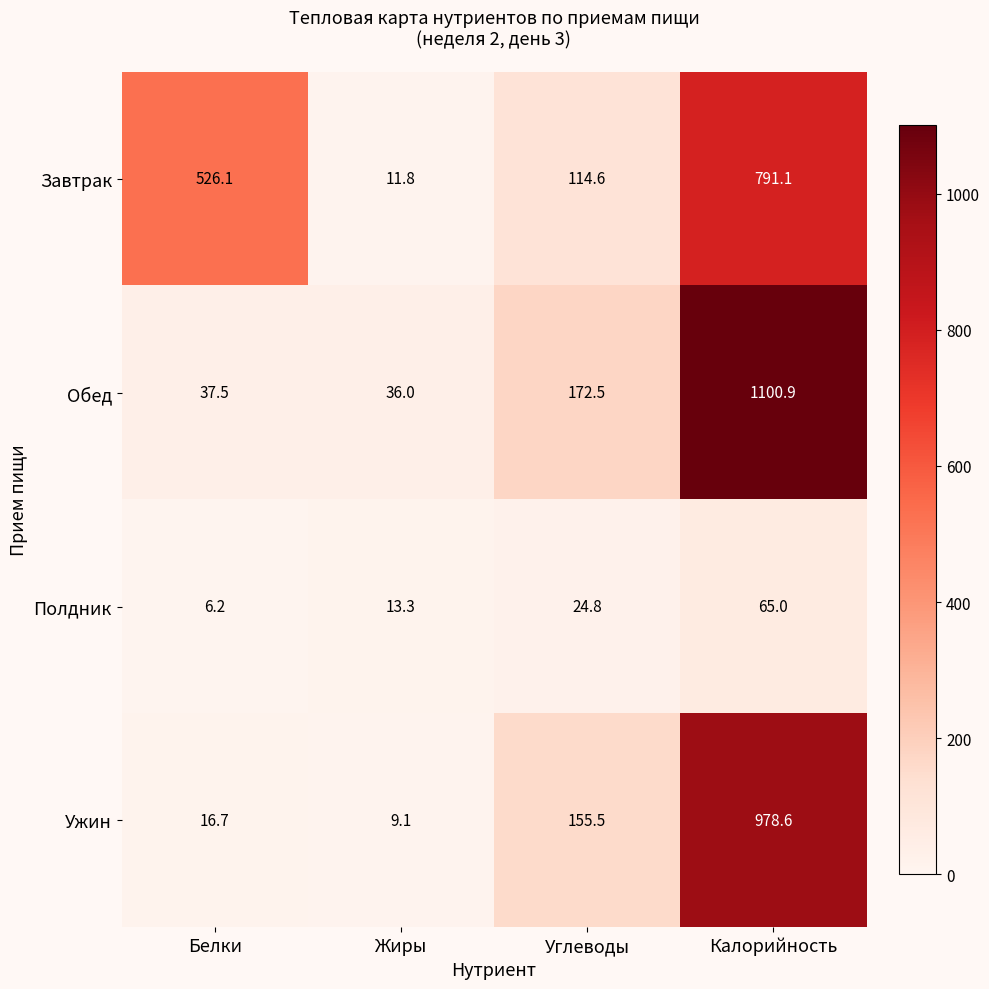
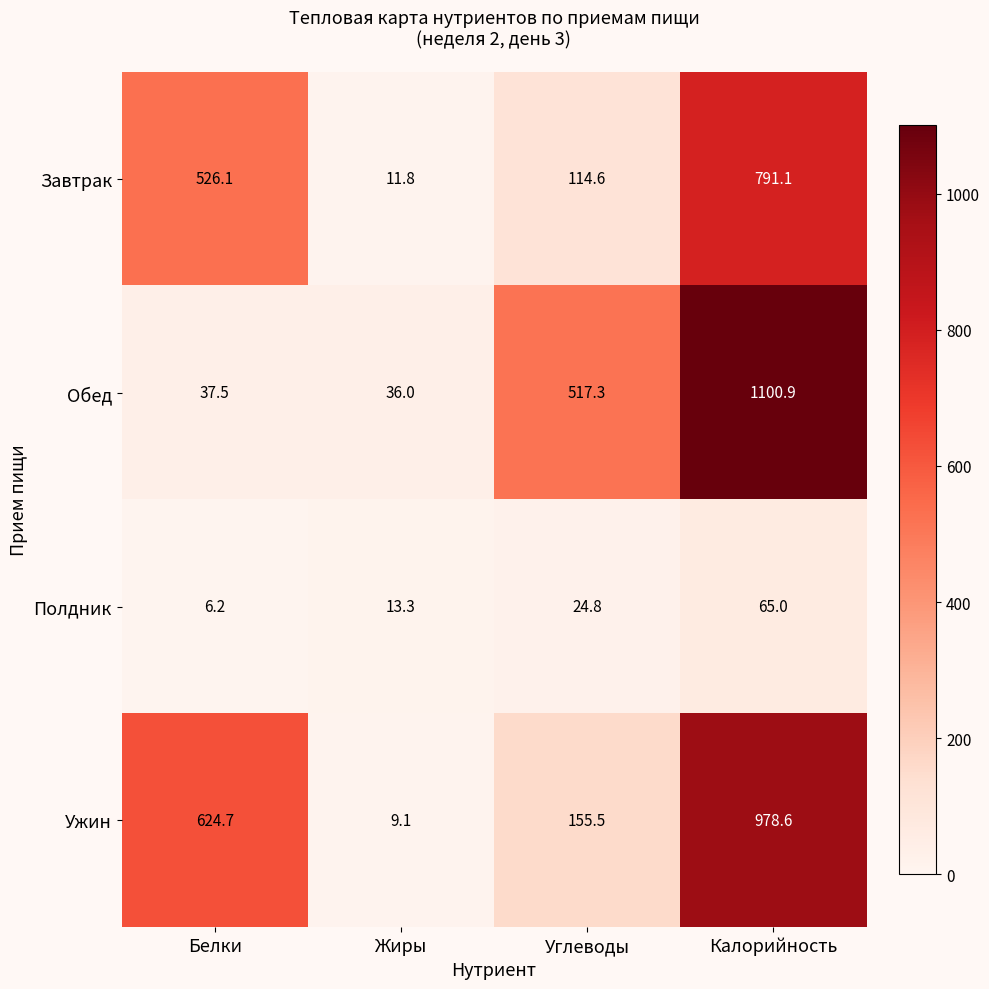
Обед, Углеводы: 172.5 -> 517.3
Ужин, Белки: 16.7 -> 624.7
